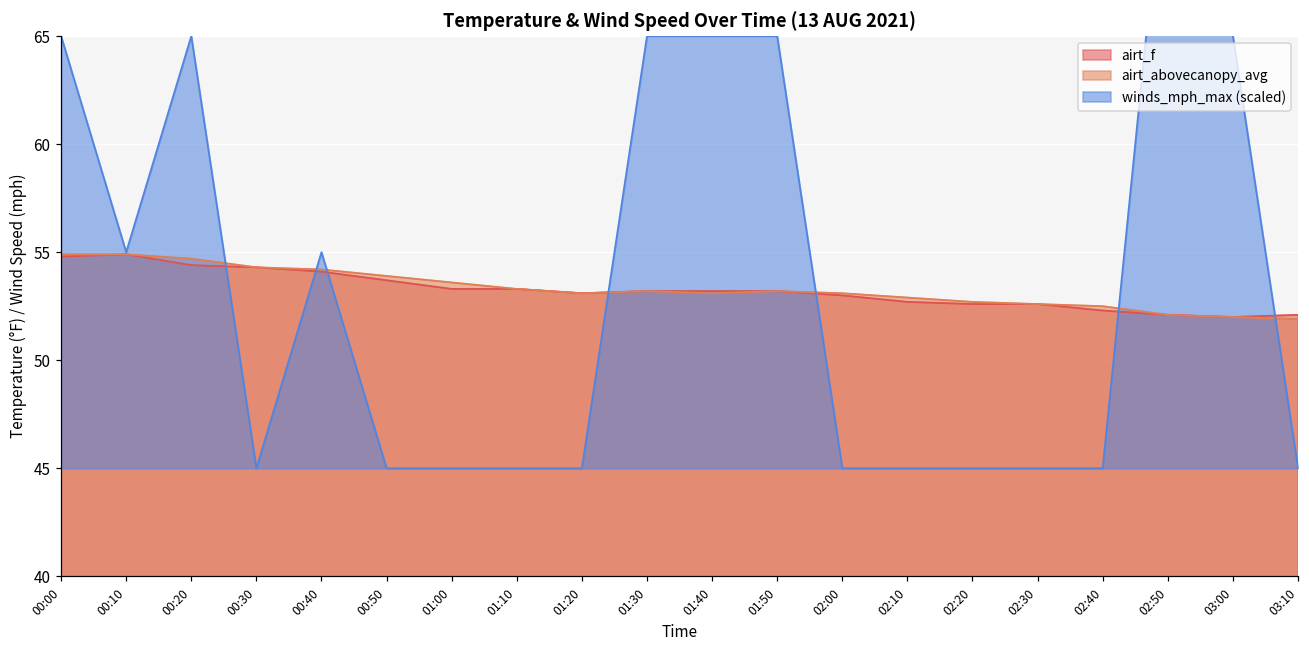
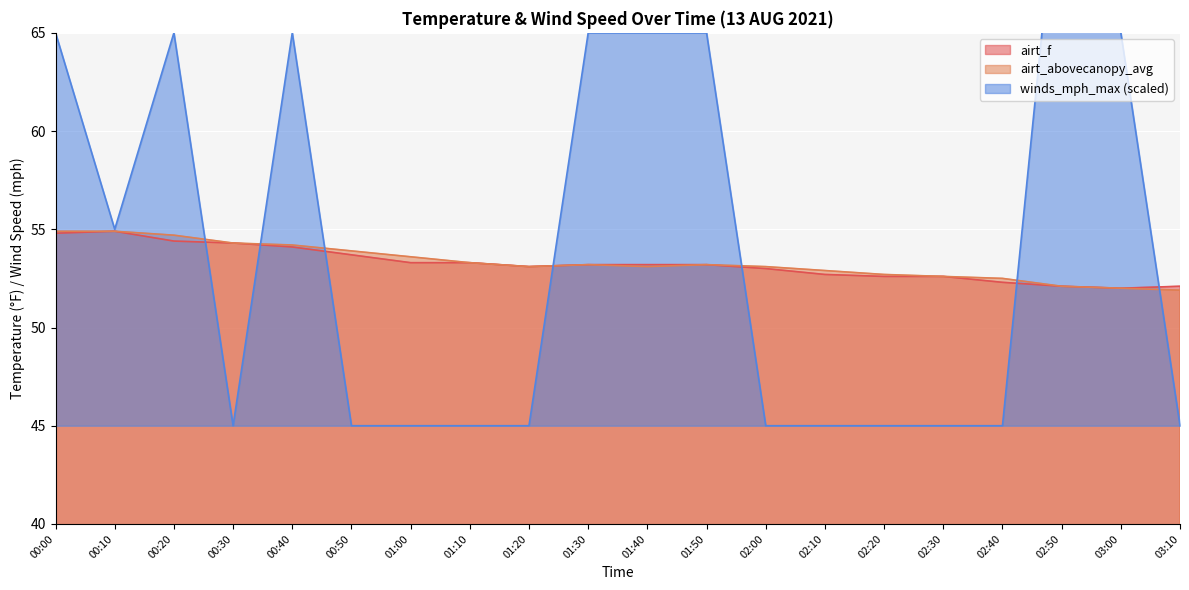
winds_mph_max (scaled), 00:40: 55.0 -> 65.0
